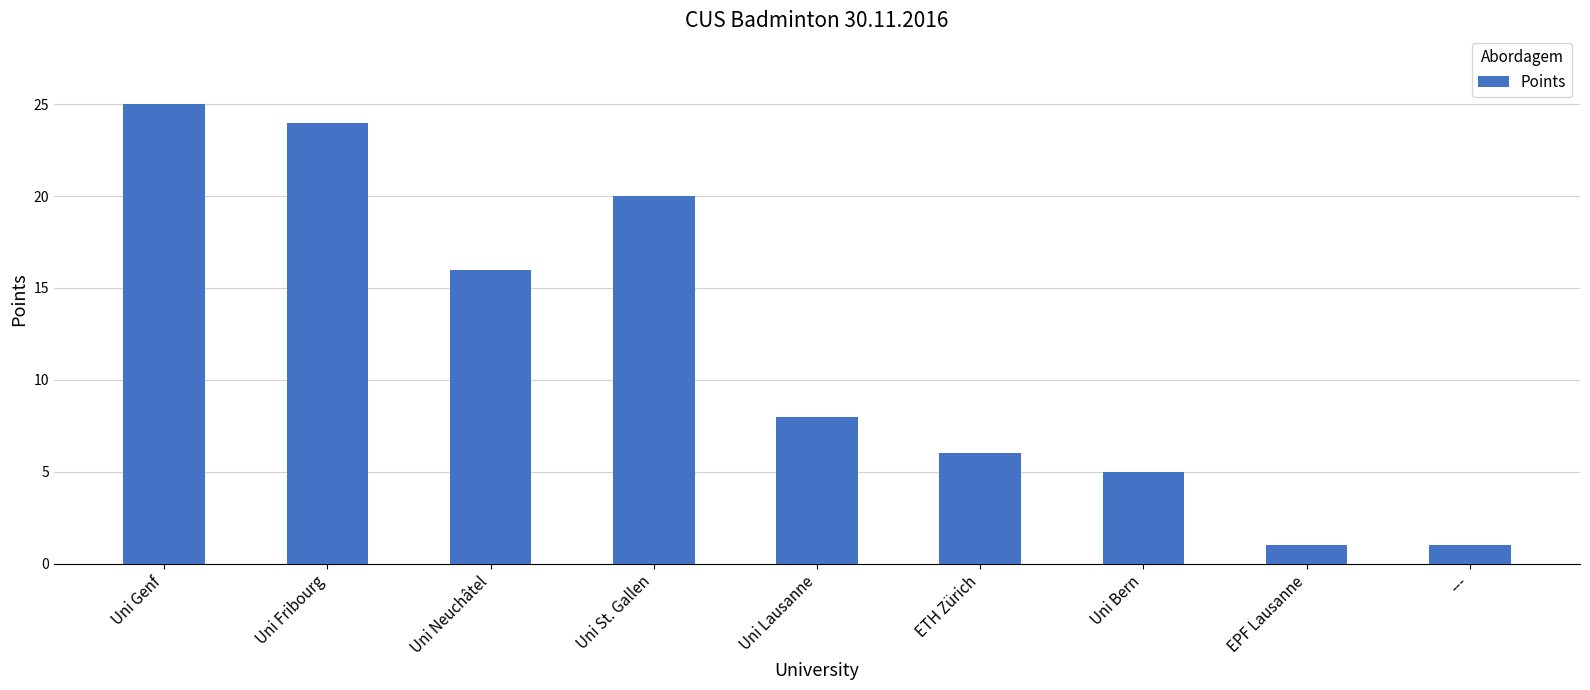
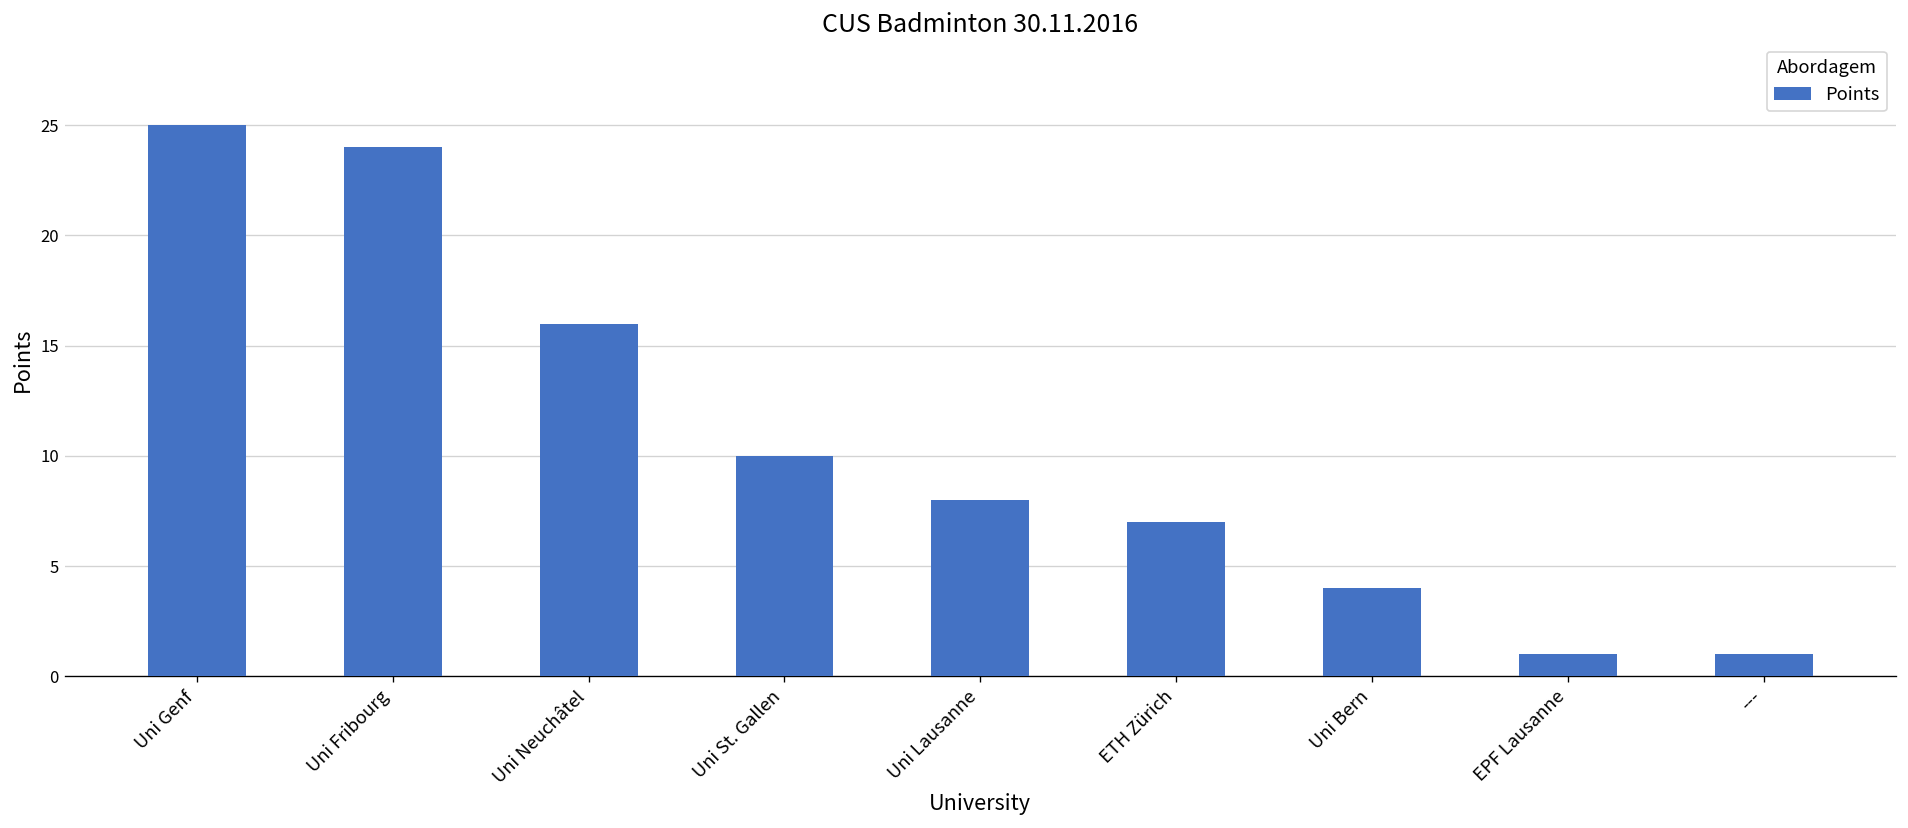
Uni St. Gallen: 20 -> 10
ETH Zürich: 6 -> 7
Uni Bern: 5 -> 4
